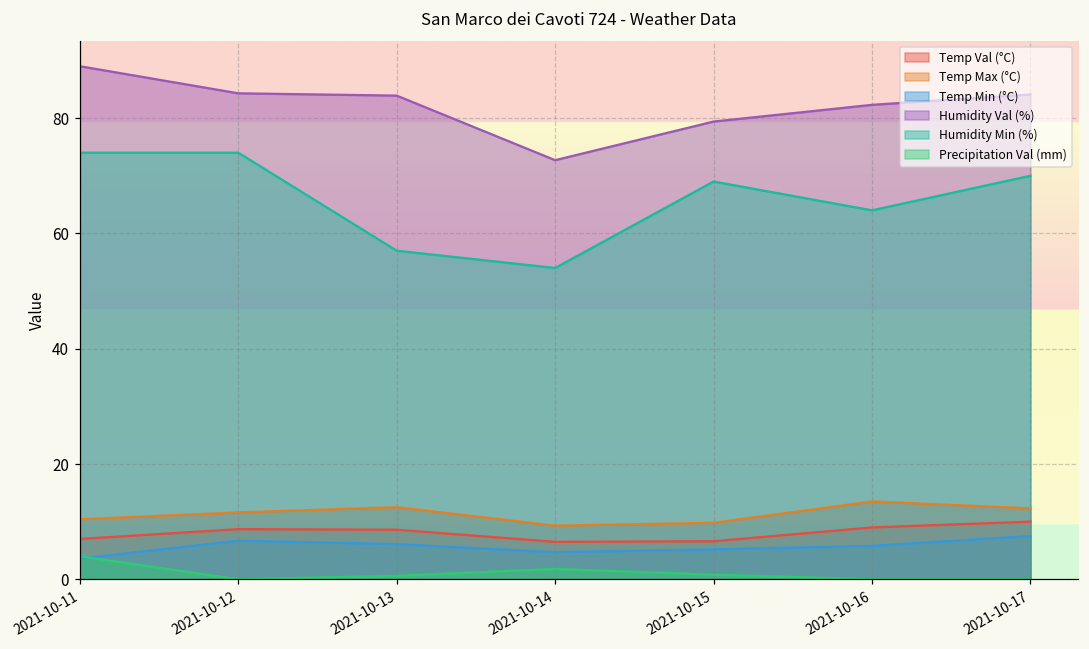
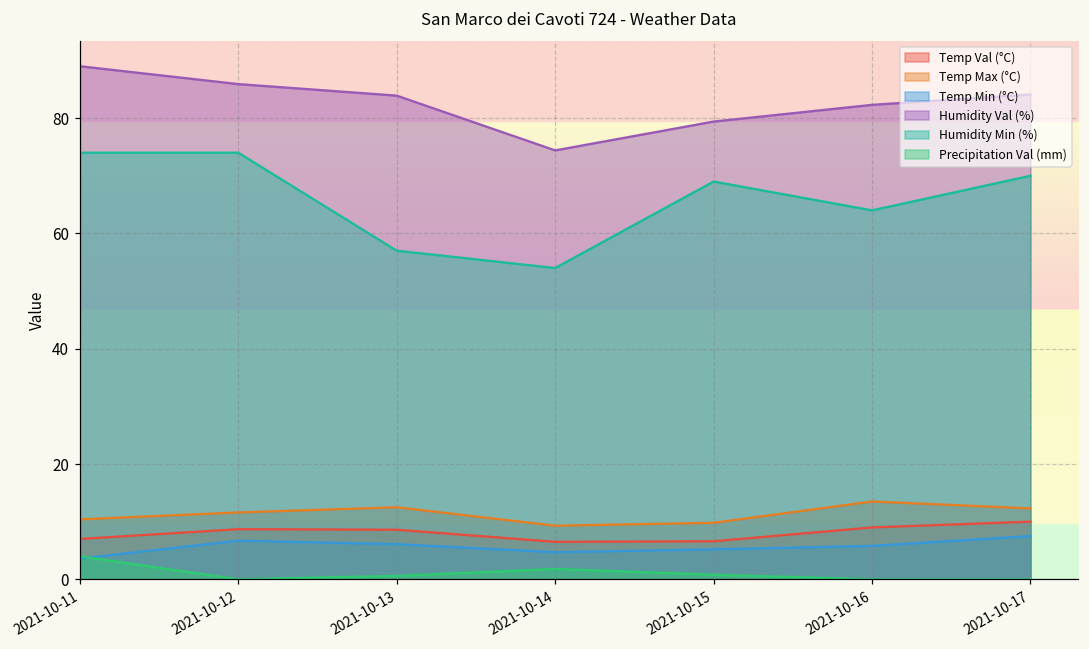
Humidity Val (%), 2021-10-12: 84 -> 86
Humidity Val (%), 2021-10-14: 73 -> 74
